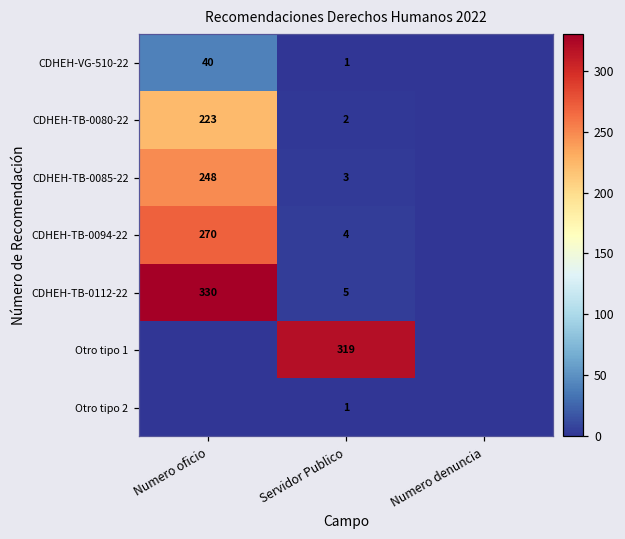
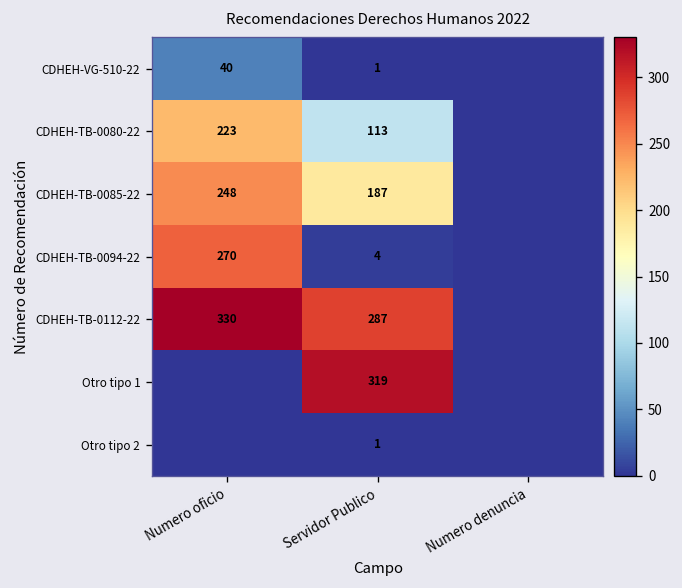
CDHEH-TB-0080-22, Servidor Publico: 2 -> 113
CDHEH-TB-0085-22, Servidor Publico: 3 -> 187
CDHEH-TB-0112-22, Servidor Publico: 5 -> 287
